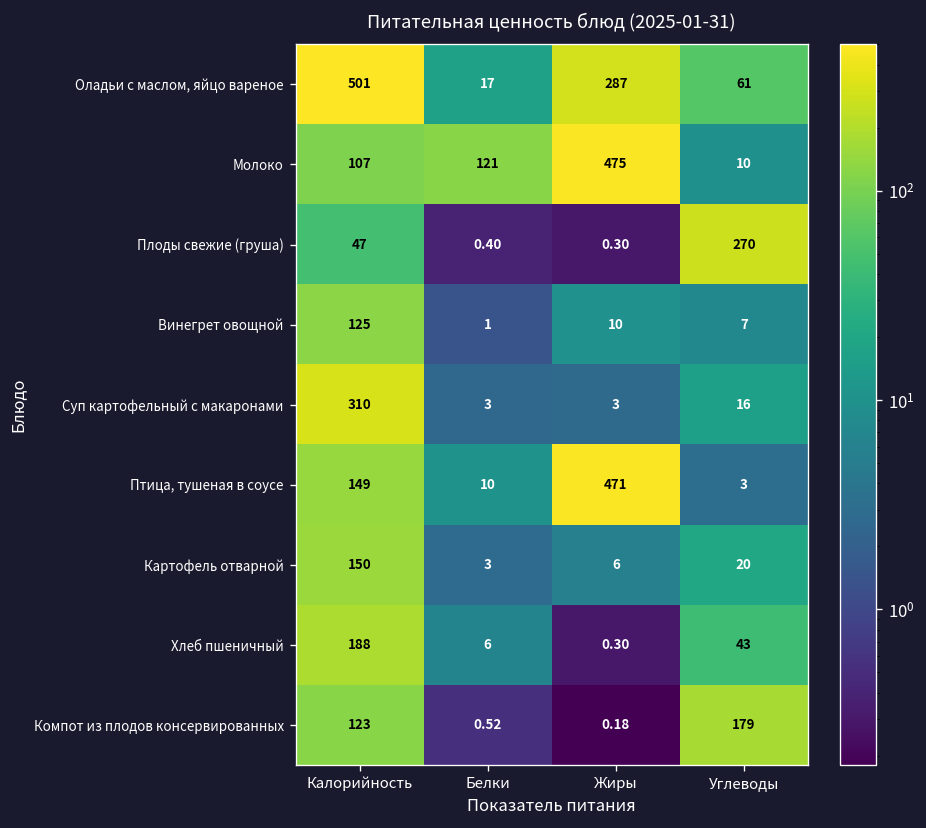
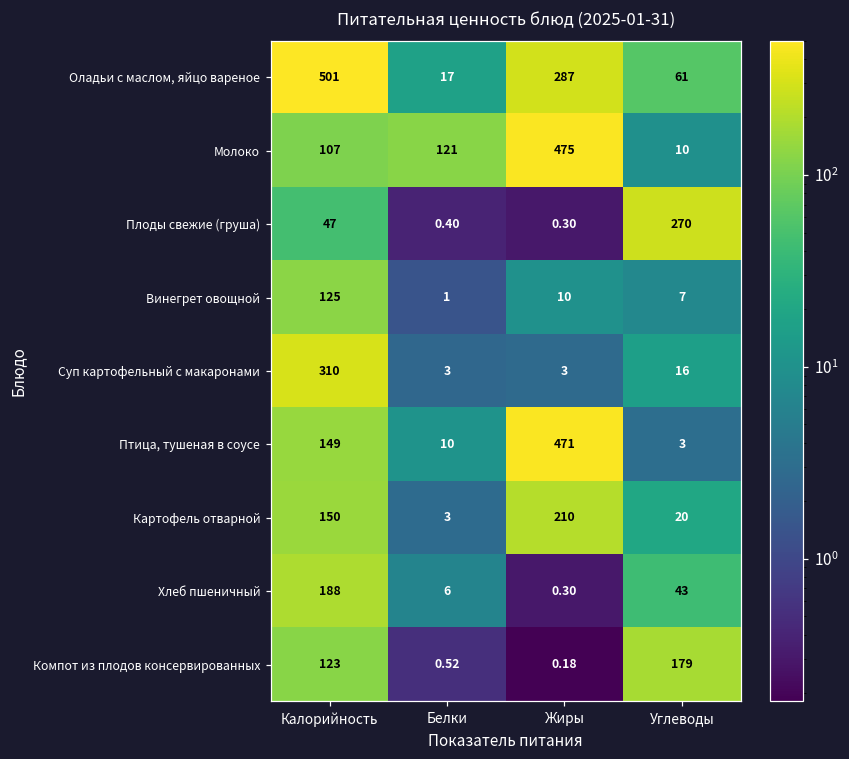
Картофель отварной, Жиры: 6 -> 210
